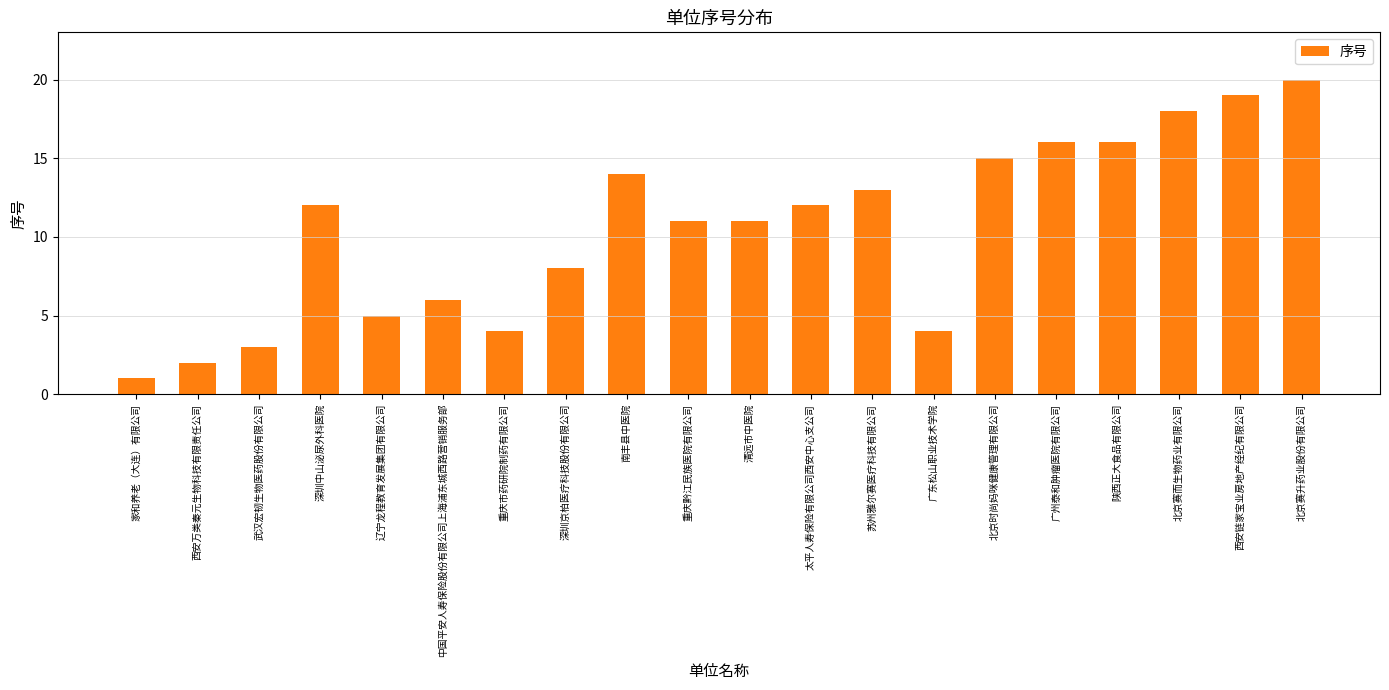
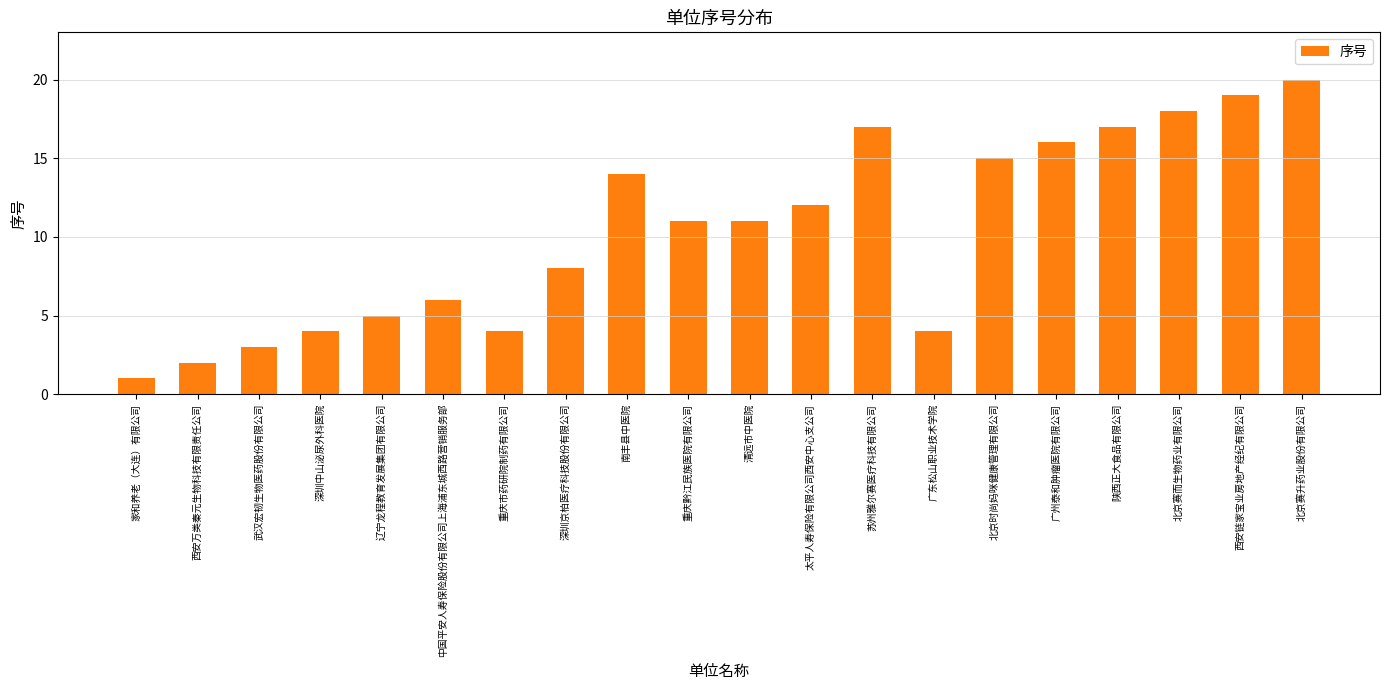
深圳中山泌尿外科医院: 12 -> 4
苏州雅尔赛医疗科技有限公司: 13 -> 17
陕西正大食品有限公司: 16 -> 17
